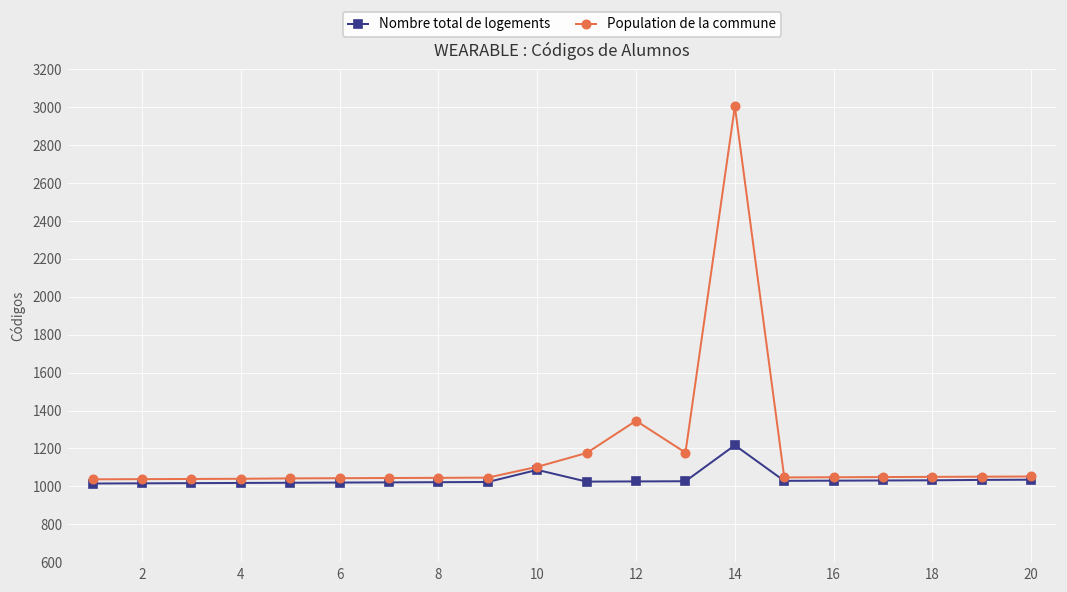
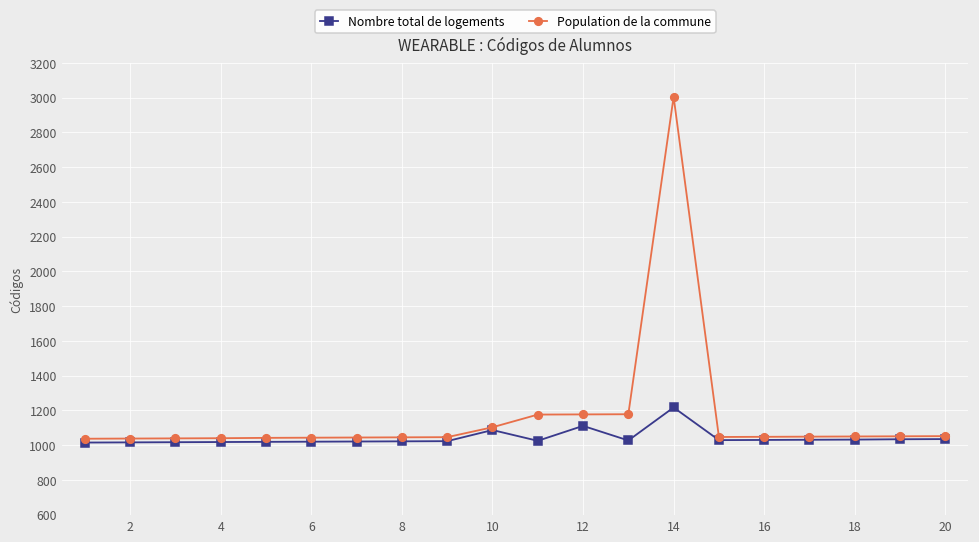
Nombre total de logements, 12: 1030 -> 1110
Population de la commune, 12: 1350 -> 1180
